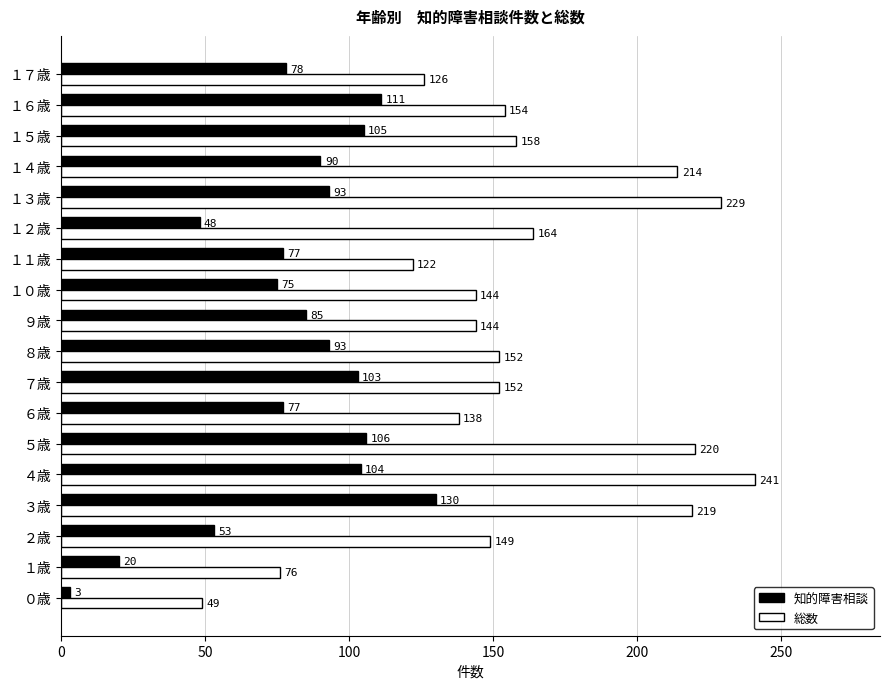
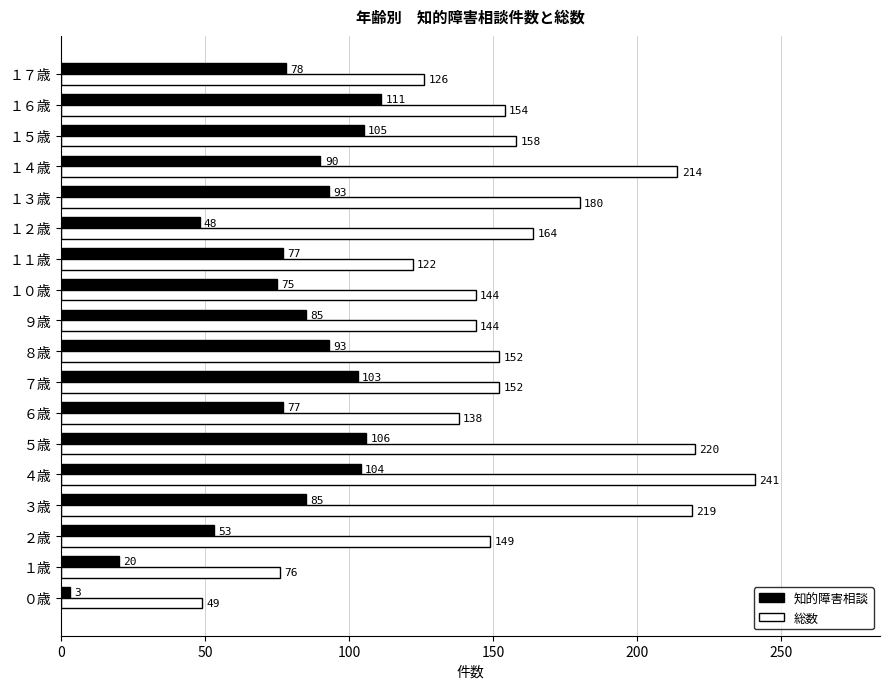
総数, １３歳: 229 -> 180
知的障害相談, ３歳: 130 -> 85
